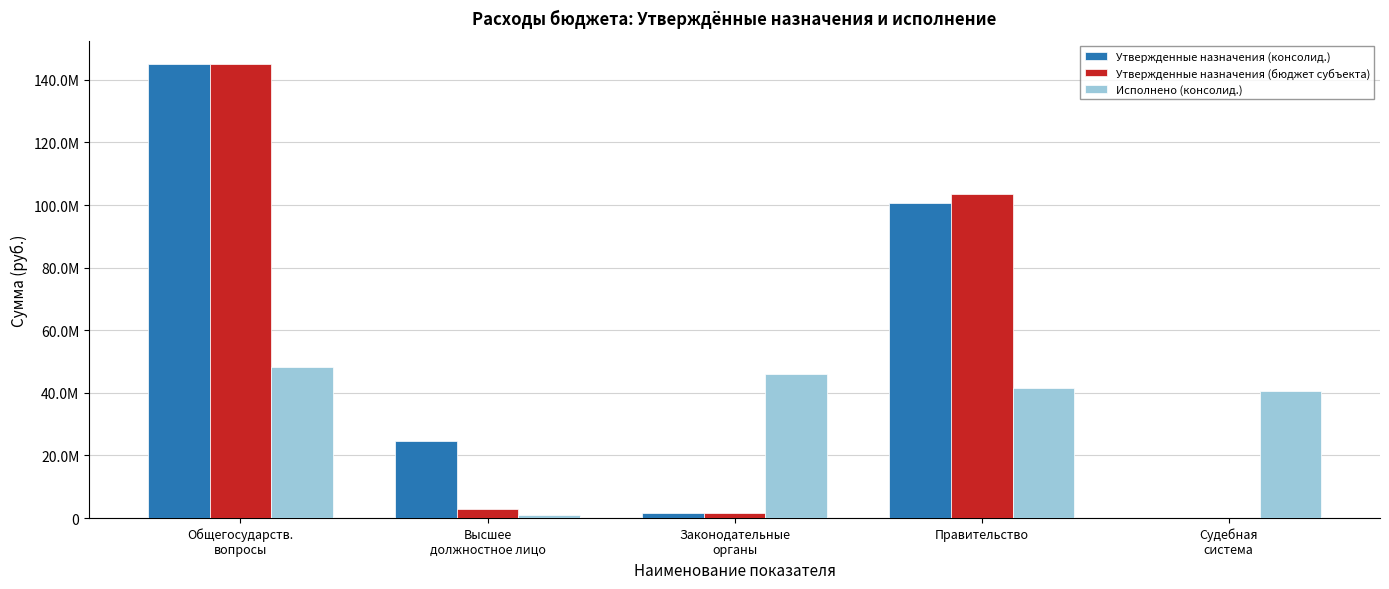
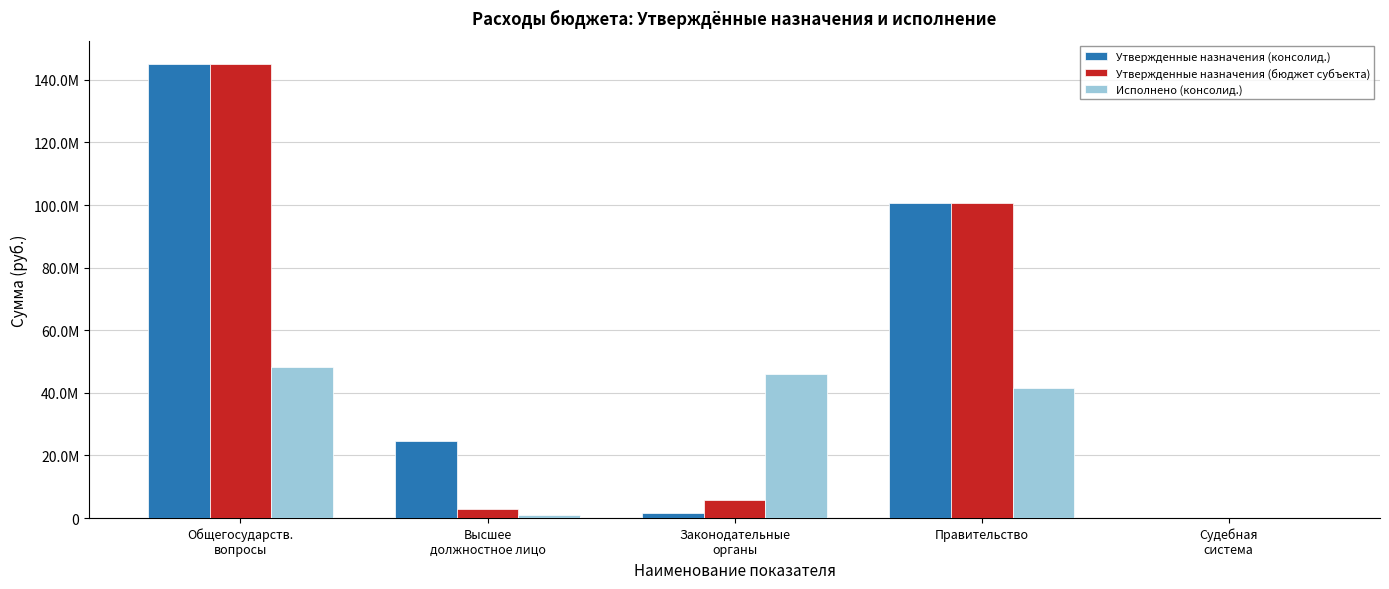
Утвержденные назначения (бюджет субъекта), Законодательные органы: 1000000 -> 6000000
Утвержденные назначения (бюджет субъекта), Правительство: 104000000 -> 101000000
Исполнено (консолид.), Судебная система: 41000000 -> 0
